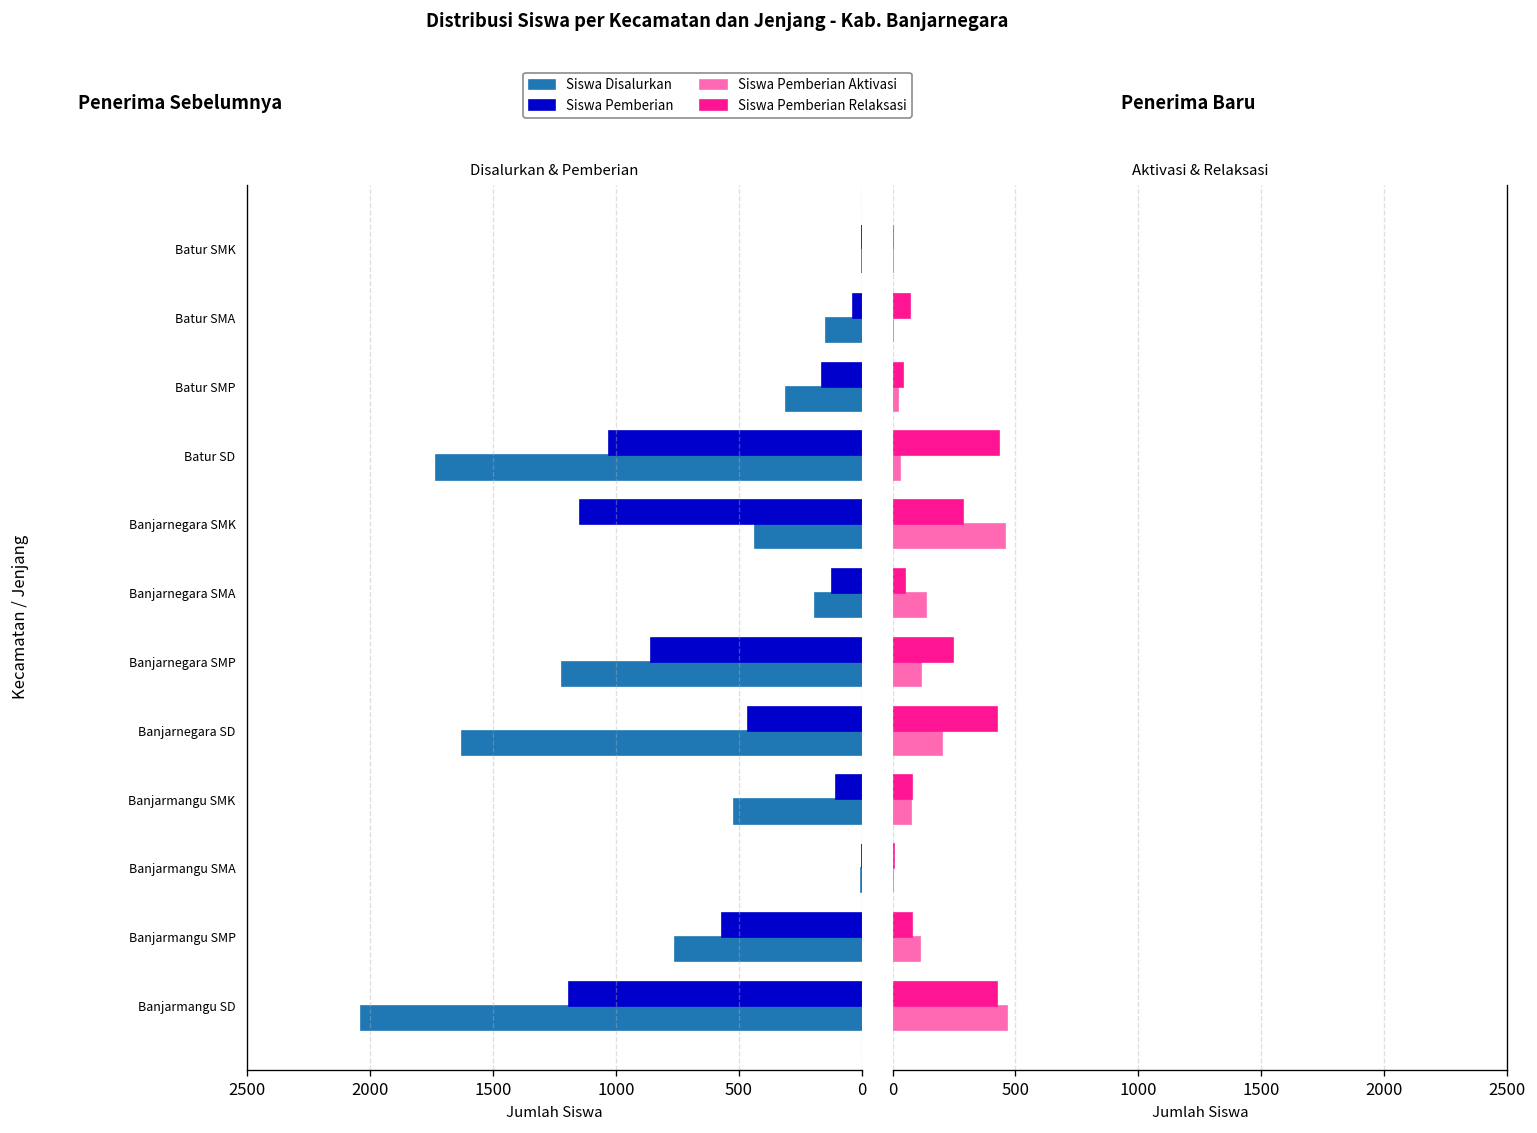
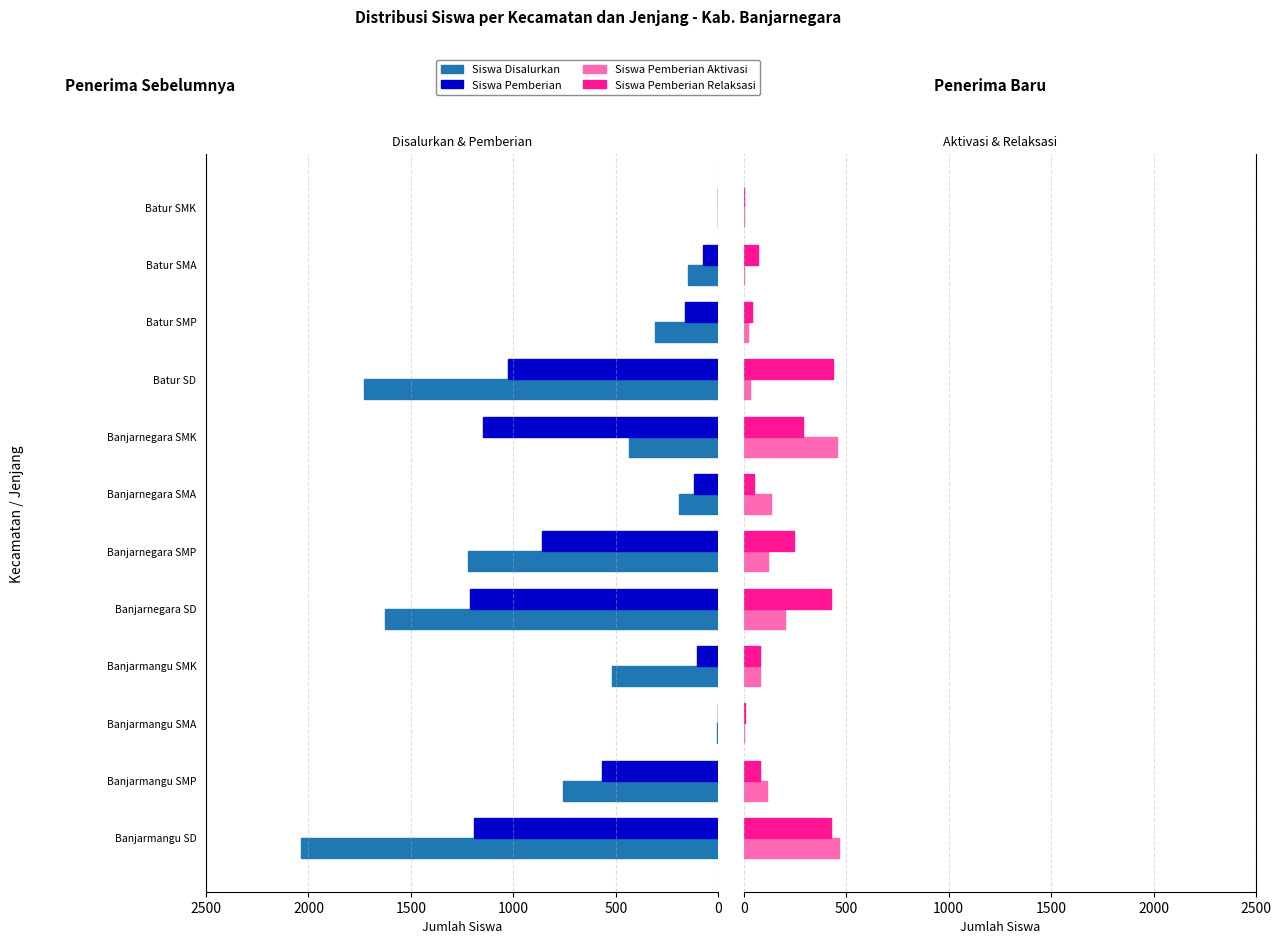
Disalurkan & Pemberian, Siswa Pemberian, Batur SMA: 40 -> 70
Disalurkan & Pemberian, Siswa Pemberian, Banjarnegara SD: 460 -> 1210
